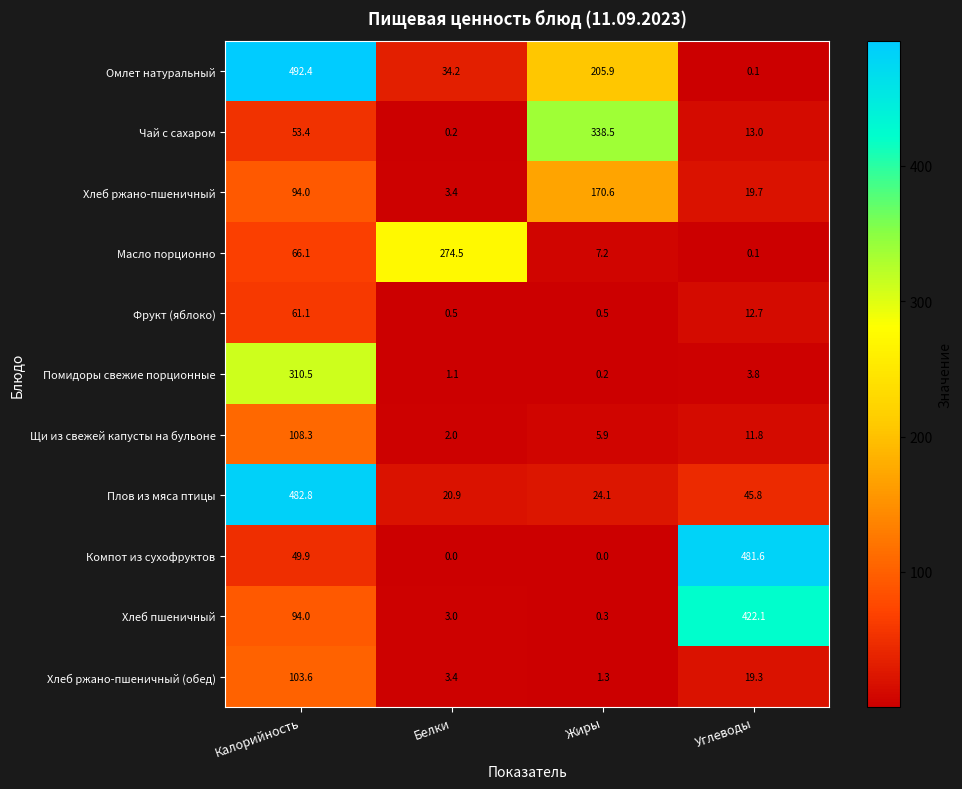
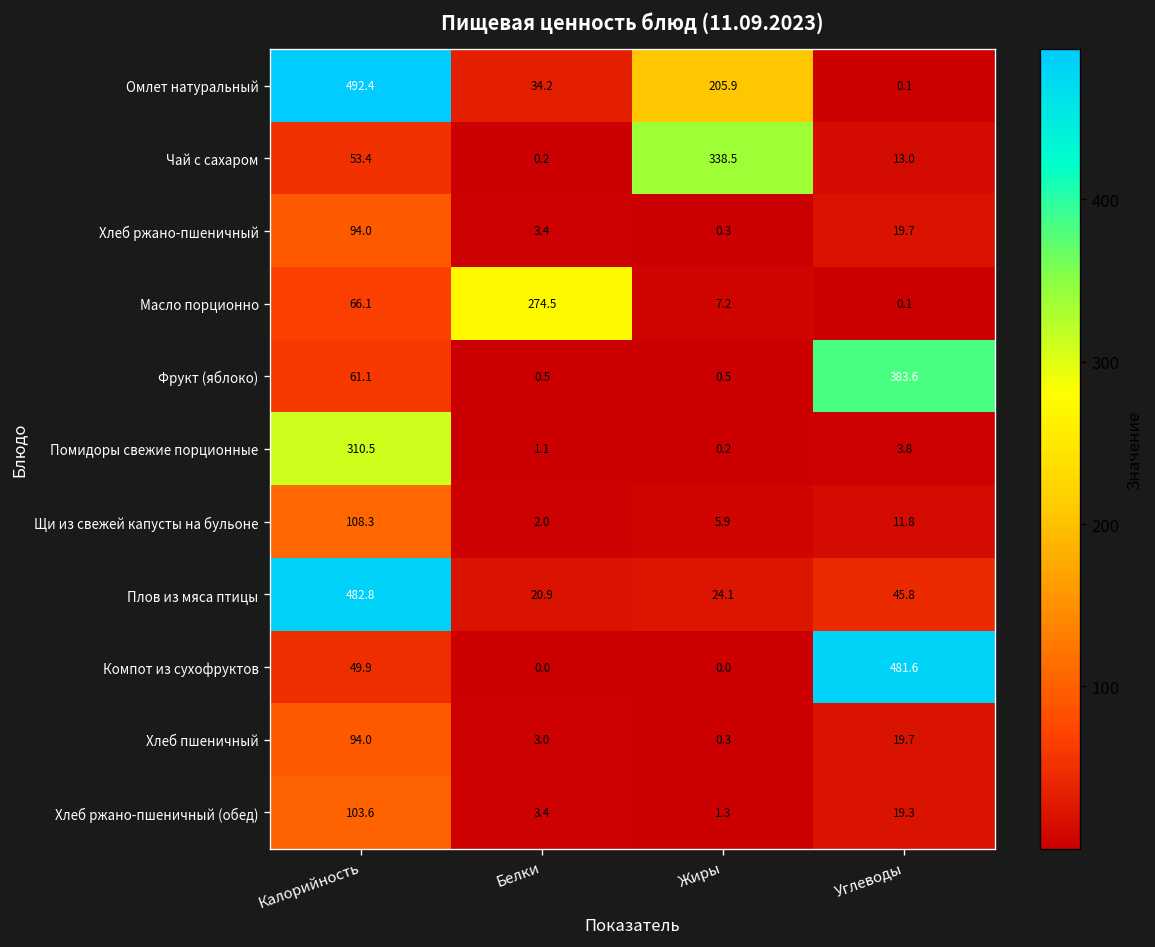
Хлеб ржано-пшеничный, Жиры: 170.6 -> 0.3
Фрукт (яблоко), Углеводы: 12.7 -> 383.6
Хлеб пшеничный, Углеводы: 422.1 -> 19.7
